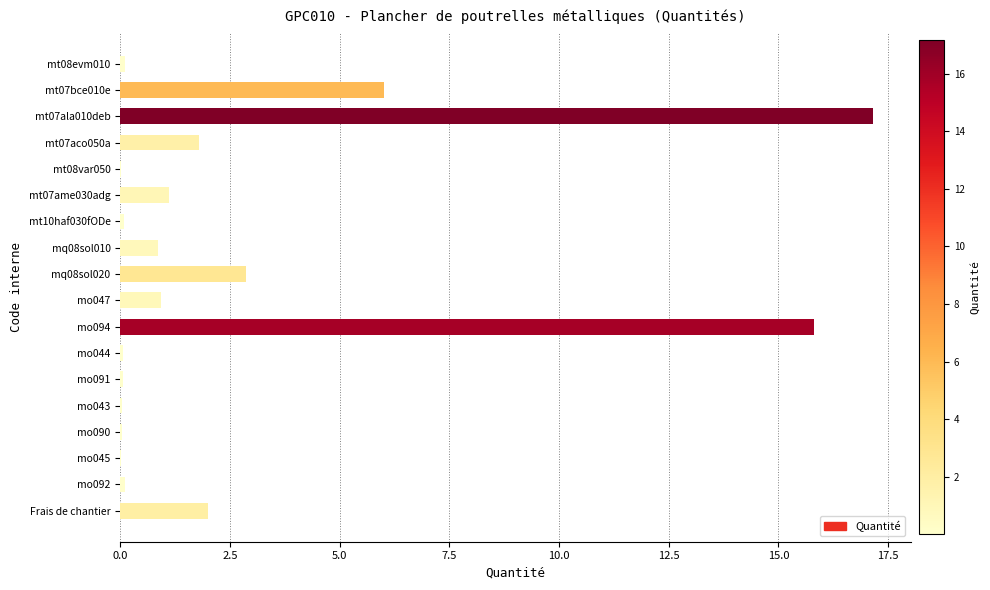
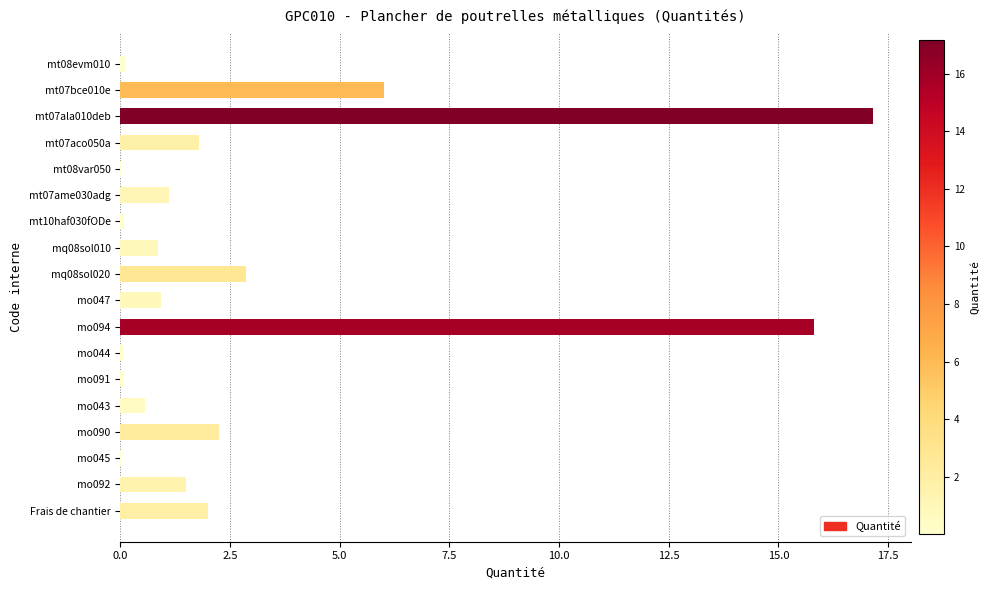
mo043: 0.0 -> 0.6
mo090: 0.0 -> 2.3
mo092: 0.1 -> 1.5
